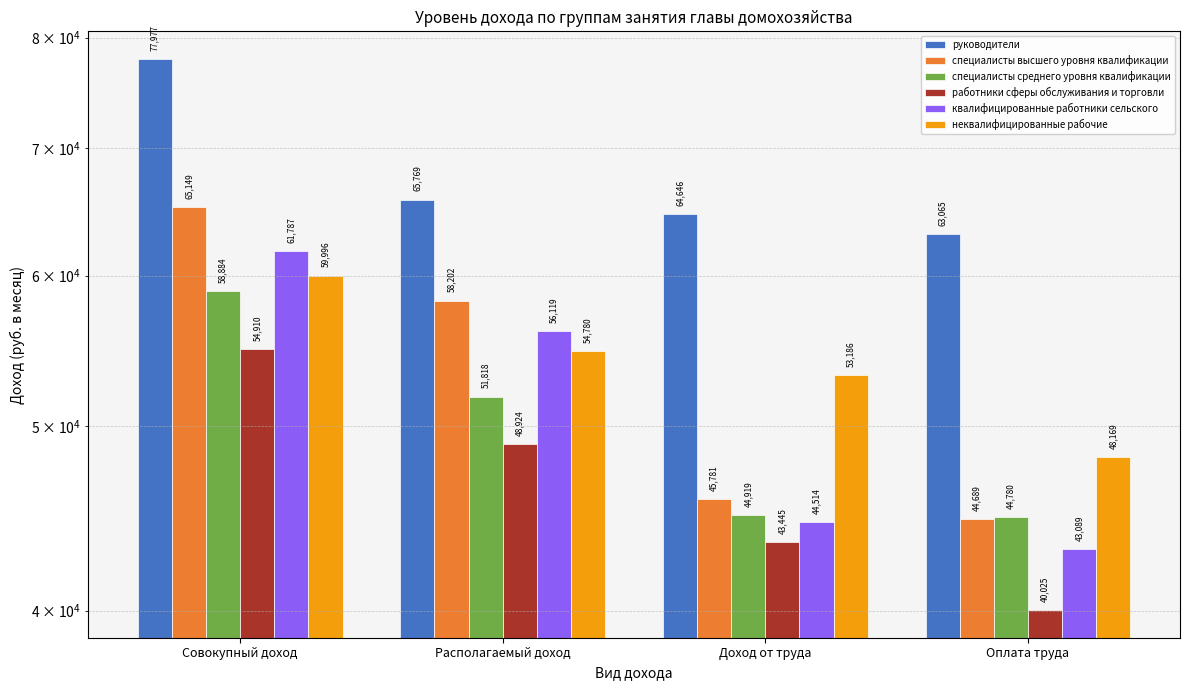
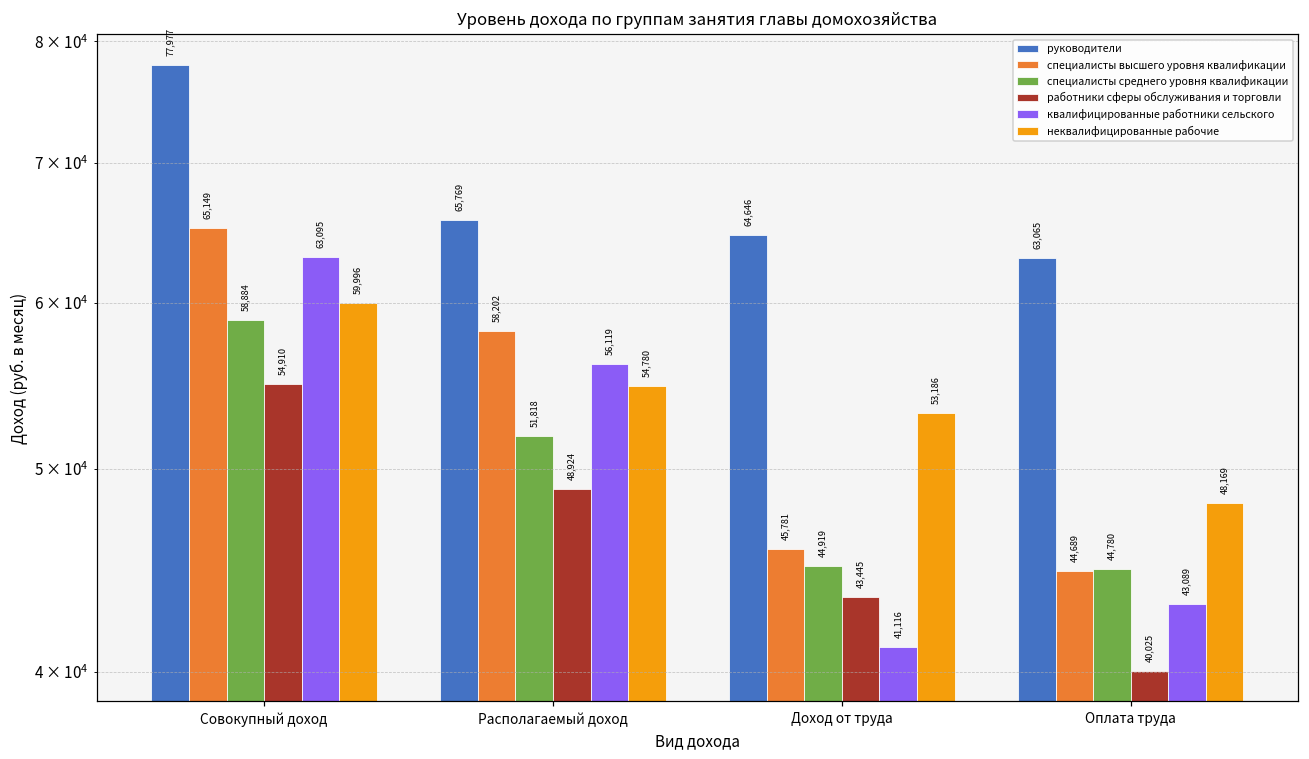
квалифицированные работники сельского, Совокупный доход: 61,787 -> 63,095
квалифицированные работники сельского, Доход от труда: 44,514 -> 41,116
